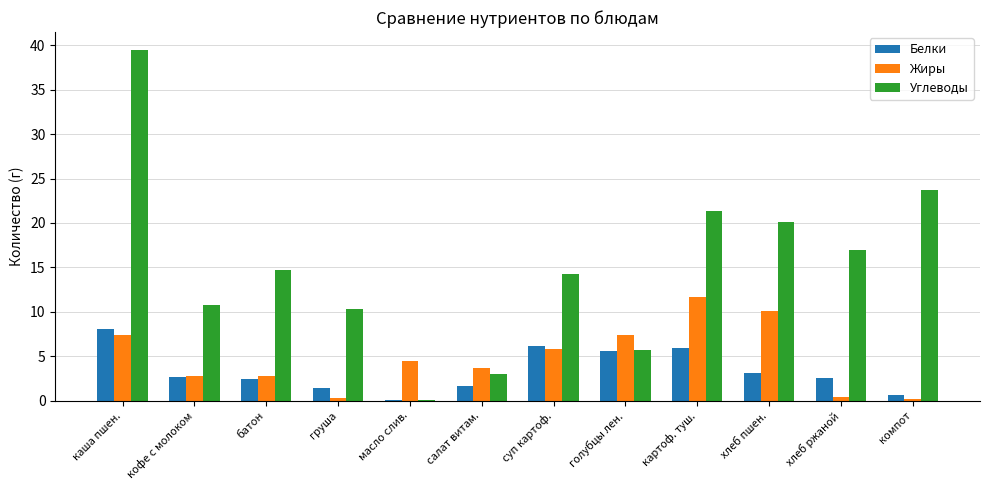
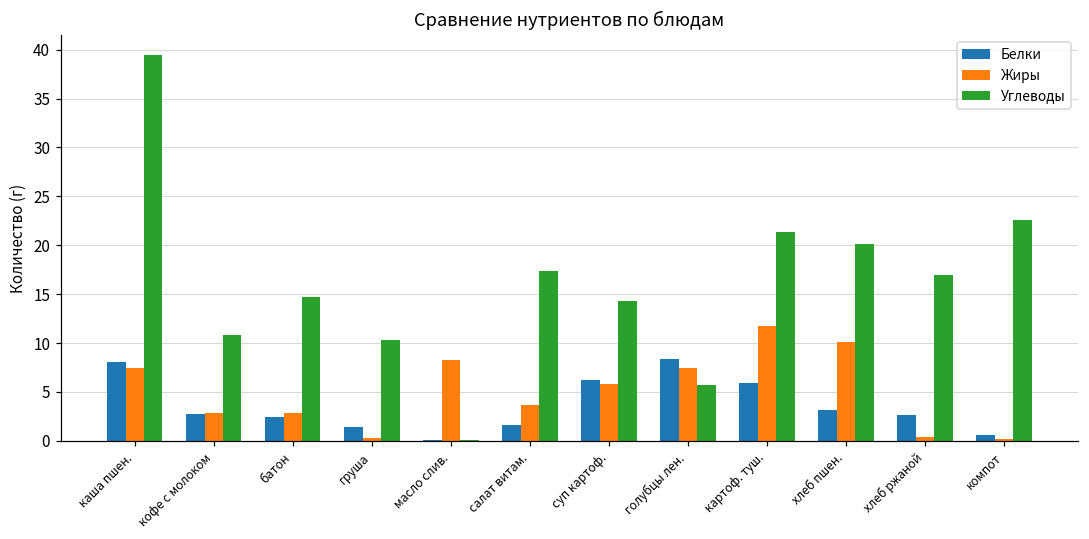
Жиры, масло слив.: 5 -> 8
Углеводы, салат витам.: 3 -> 17
Белки, голубцы лен.: 6 -> 8
Углеводы, компот: 24 -> 23
